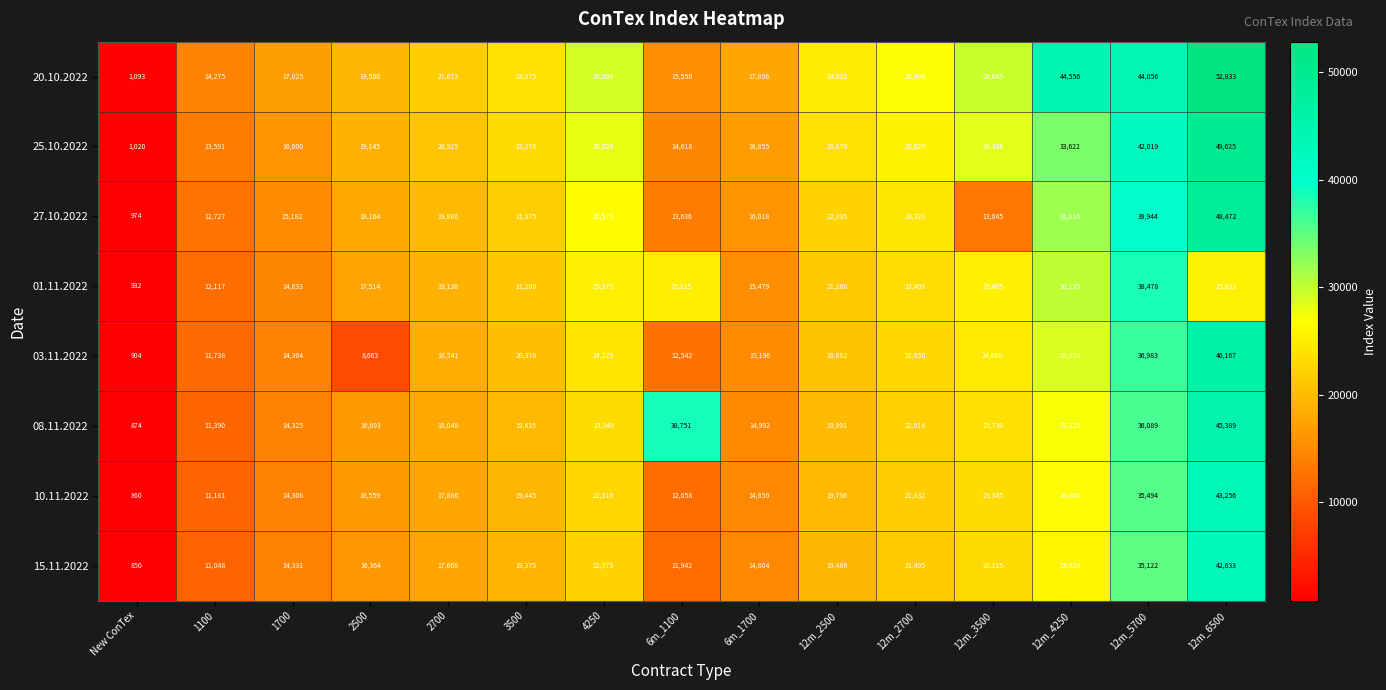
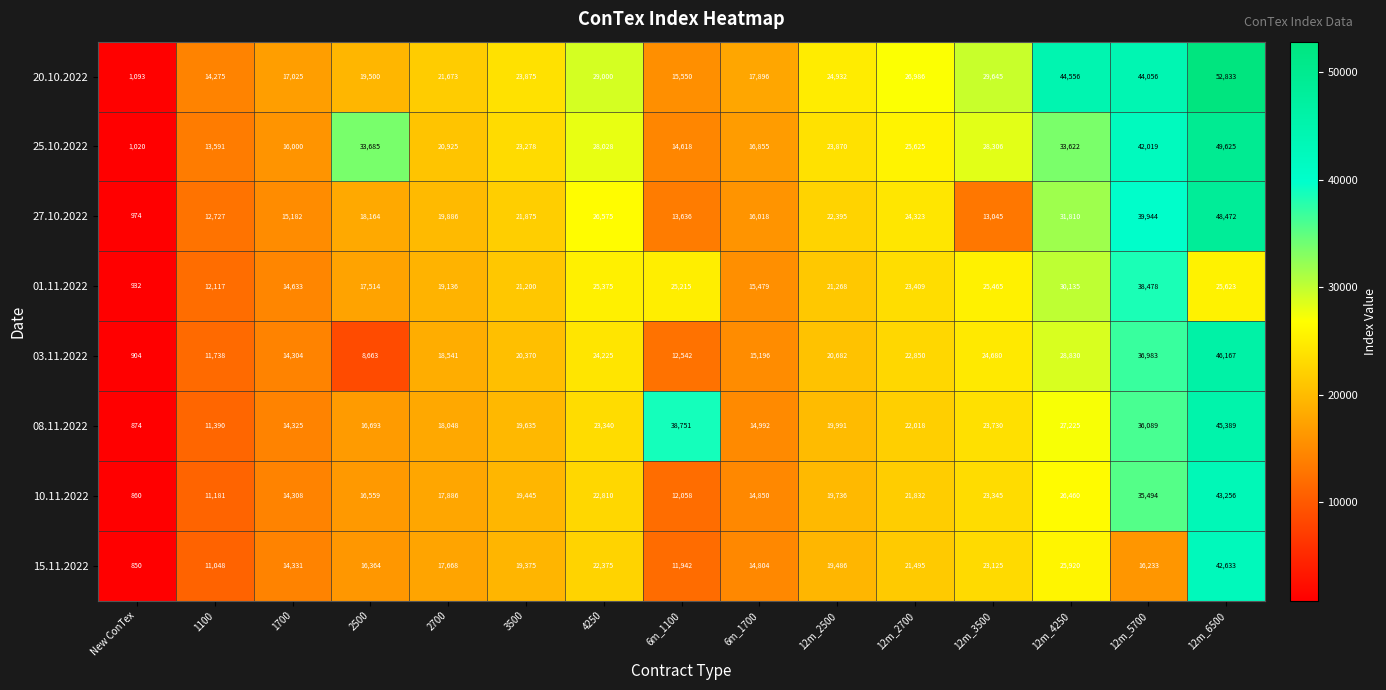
25.10.2022, 2500: 19,145 -> 33,685
15.11.2022, 12m_5700: 35,122 -> 16,233
